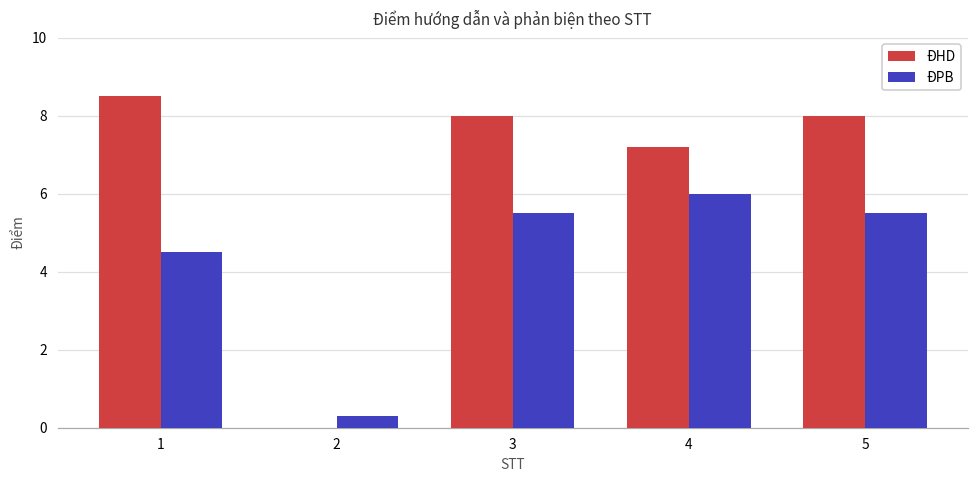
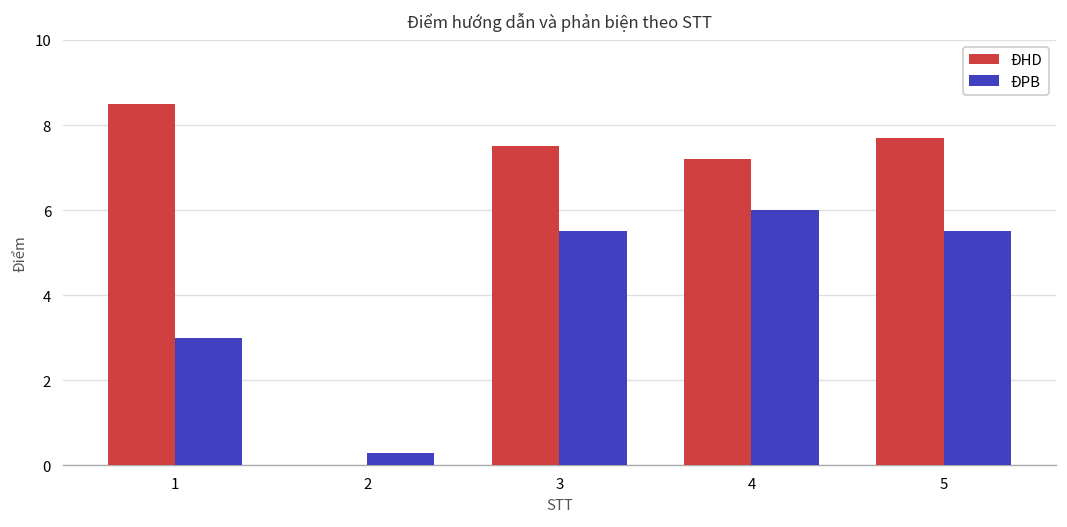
ĐPB, 1: 4.5 -> 3.0
ĐHD, 3: 8.0 -> 7.5
ĐHD, 5: 8.0 -> 7.7
